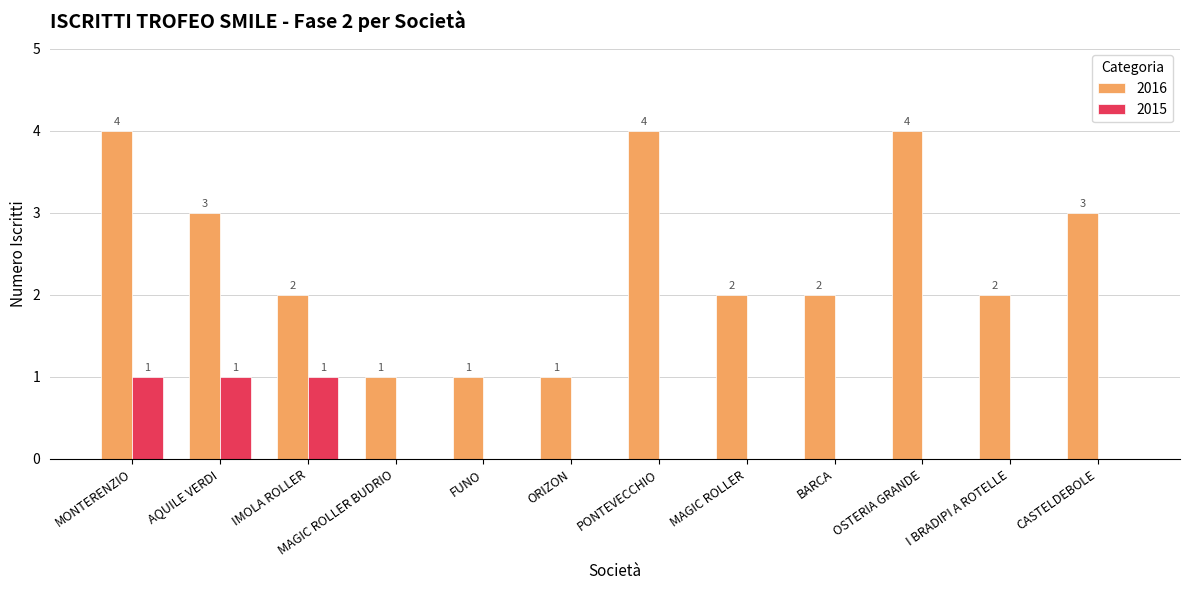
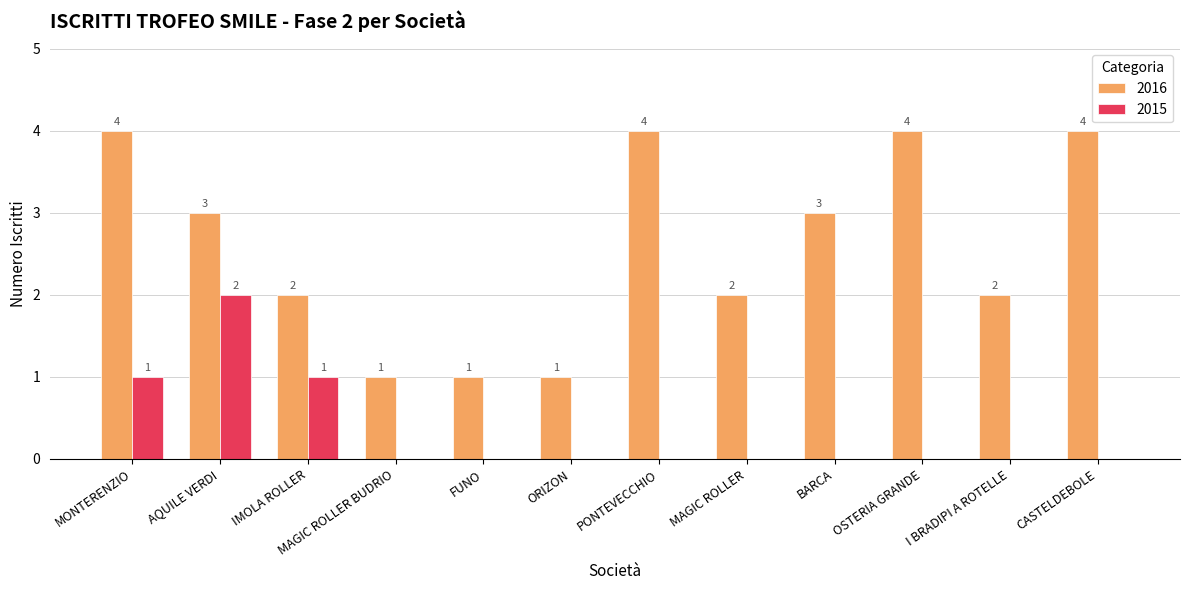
2015, AQUILE VERDI: 1 -> 2
2016, BARCA: 2 -> 3
2016, CASTELDEBOLE: 3 -> 4
